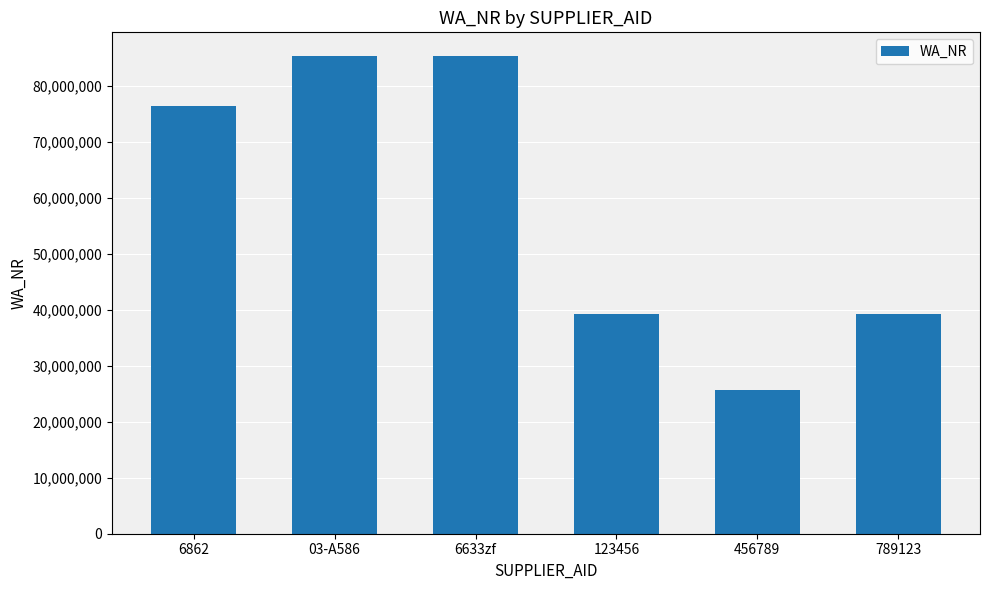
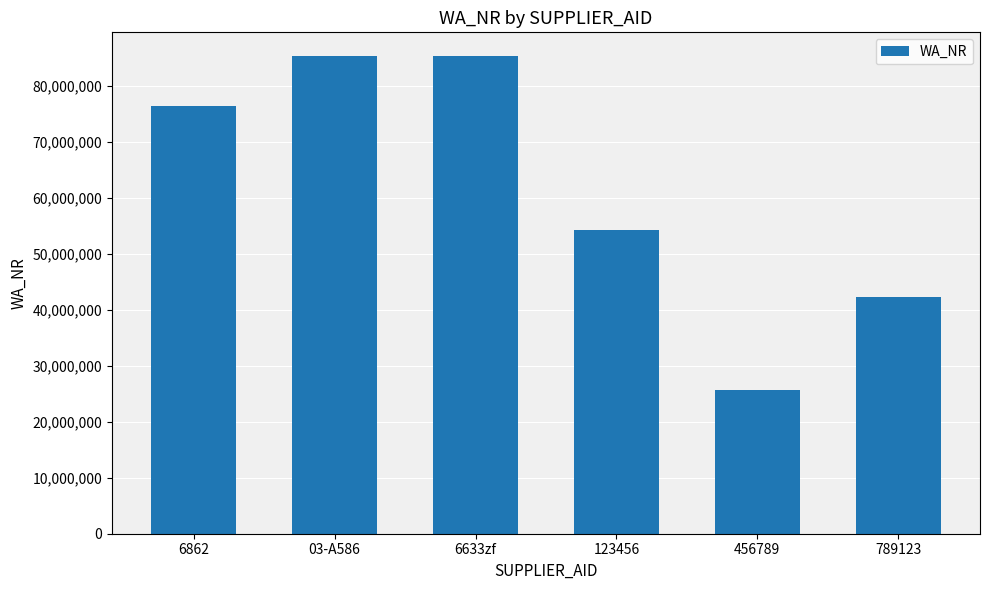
123456: 39,000,000 -> 54,000,000
789123: 39,000,000 -> 42,000,000
